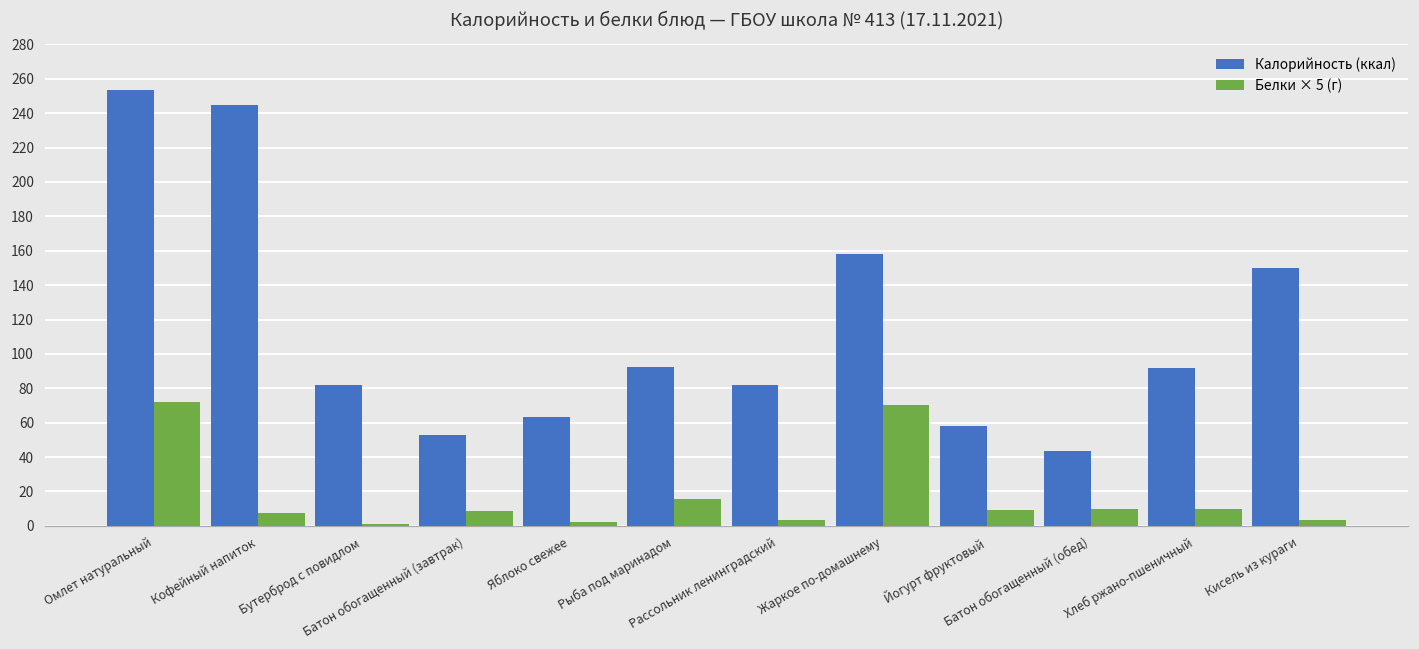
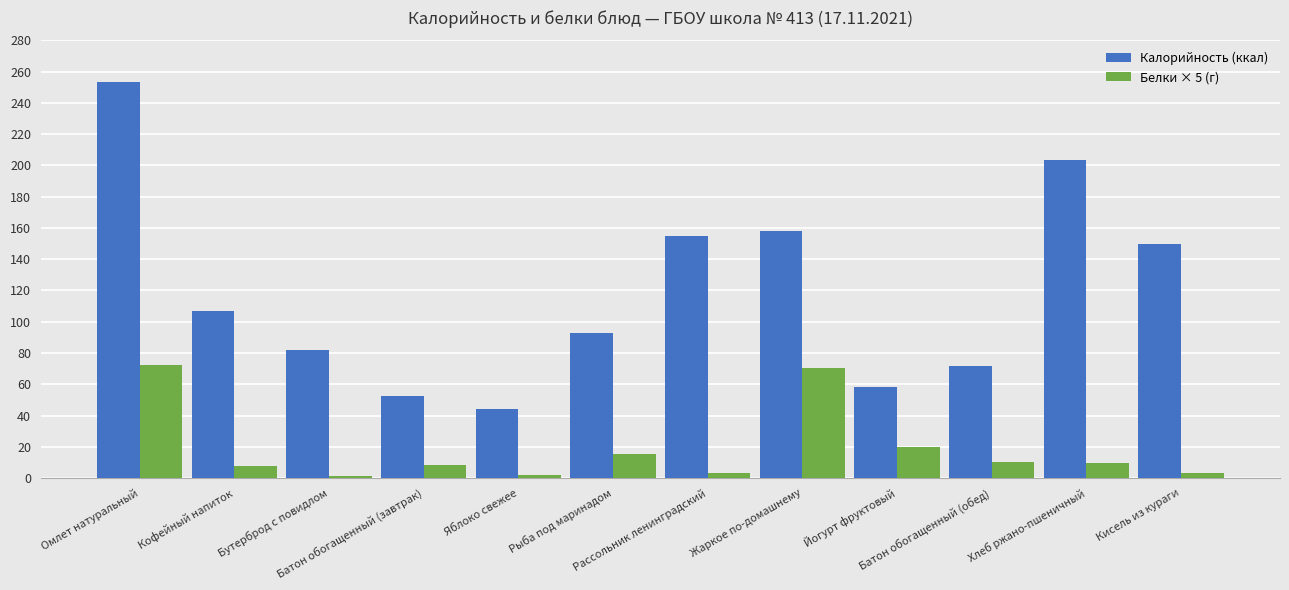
Калорийность (ккал), Кофейный напиток: 245 -> 107
Калорийность (ккал), Яблоко свежее: 63 -> 44
Калорийность (ккал), Рассольник ленинградский: 82 -> 155
Белки × 5 (г), Йогурт фруктовый: 9 -> 20
Калорийность (ккал), Батон обогащенный (обед): 43 -> 72
Калорийность (ккал), Хлеб ржано-пшеничный: 92 -> 204
